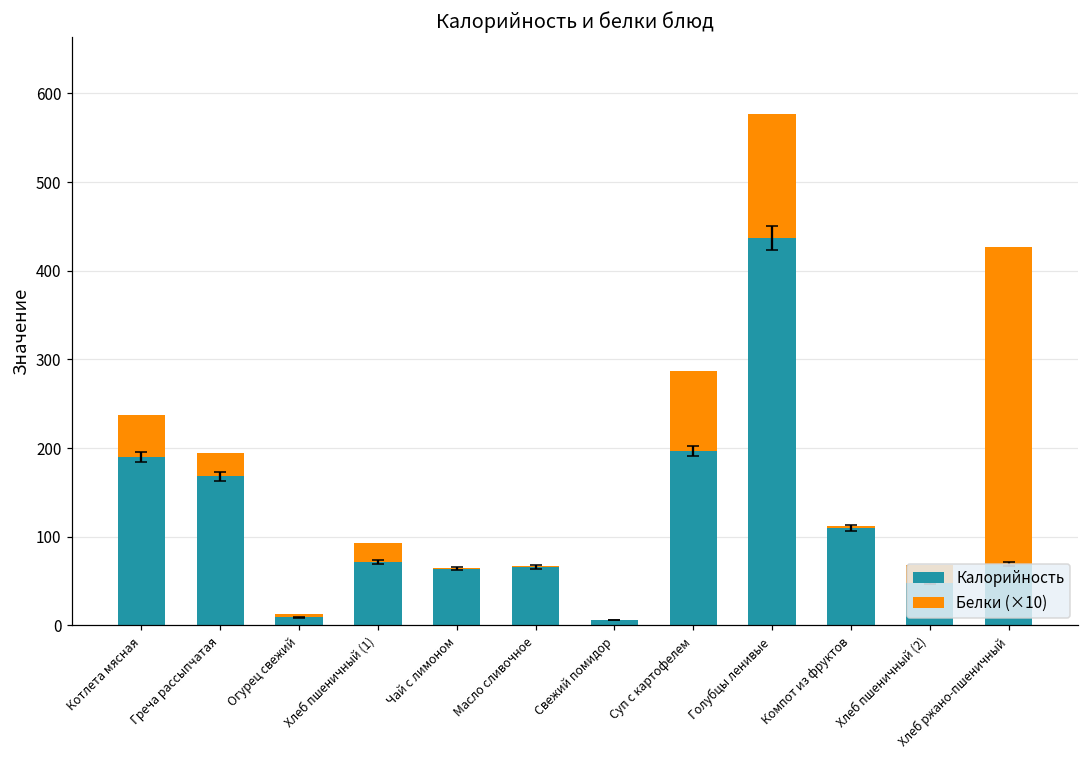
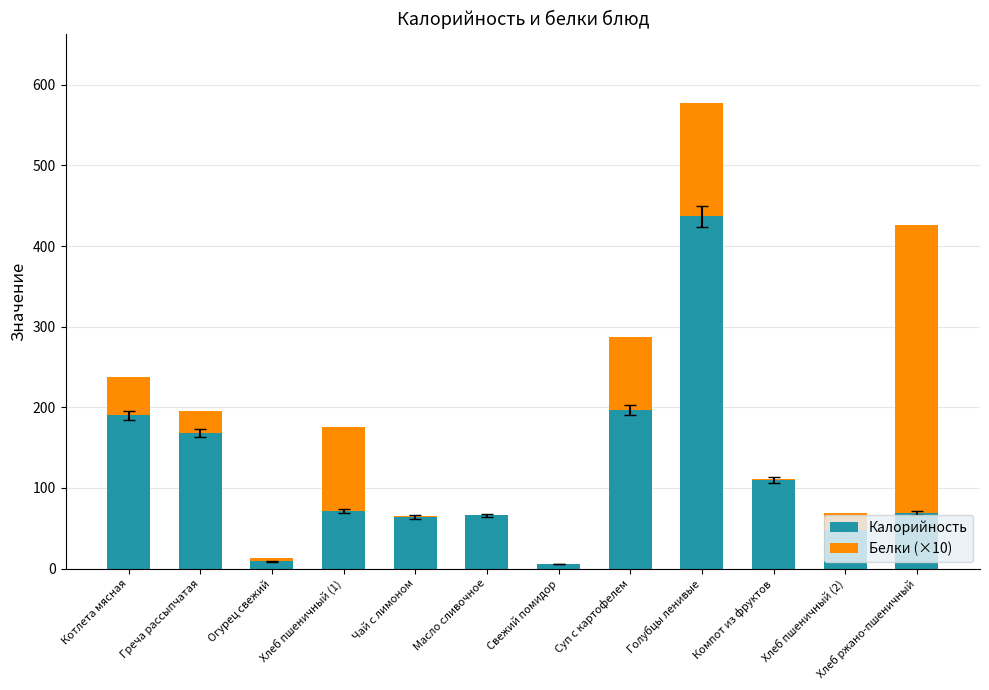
Белки (×10), Хлеб пшеничный (1): 20 -> 100
